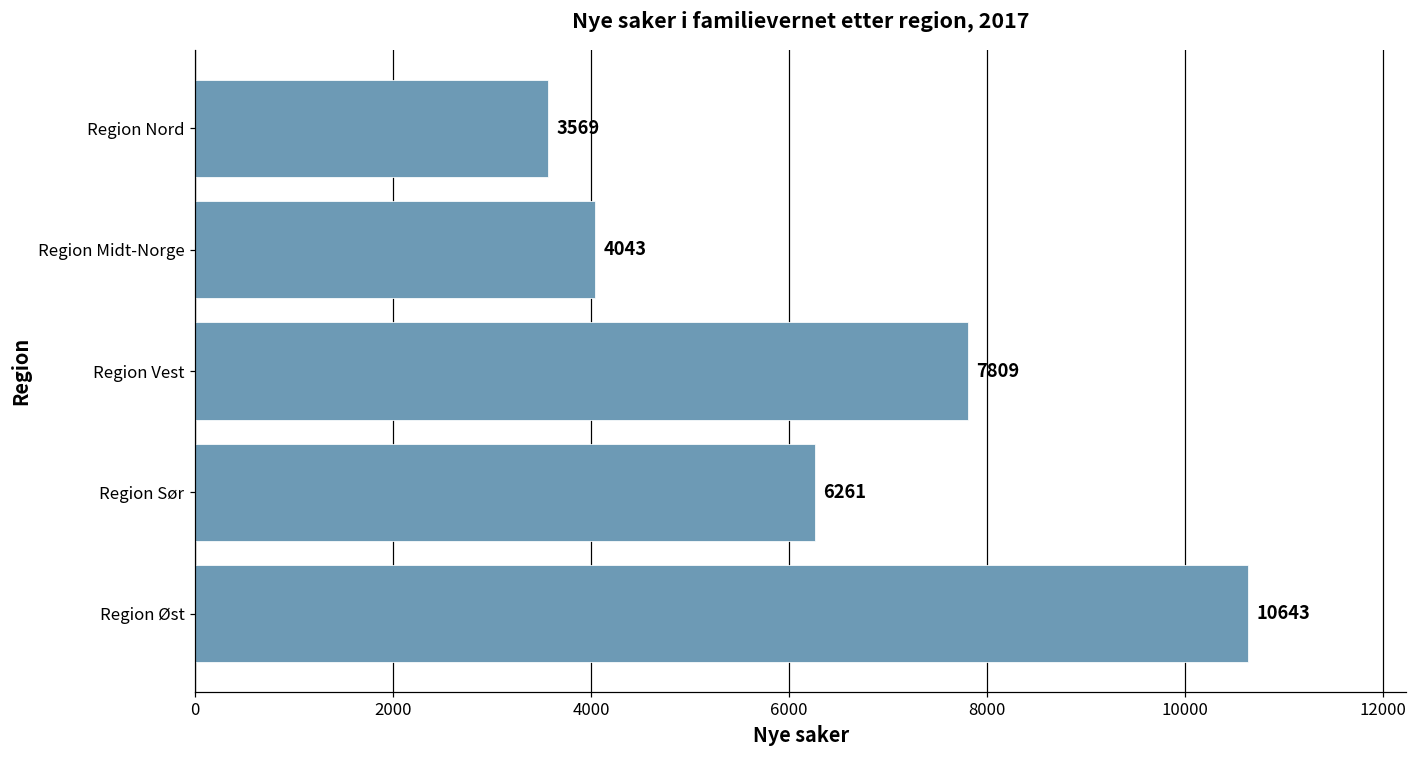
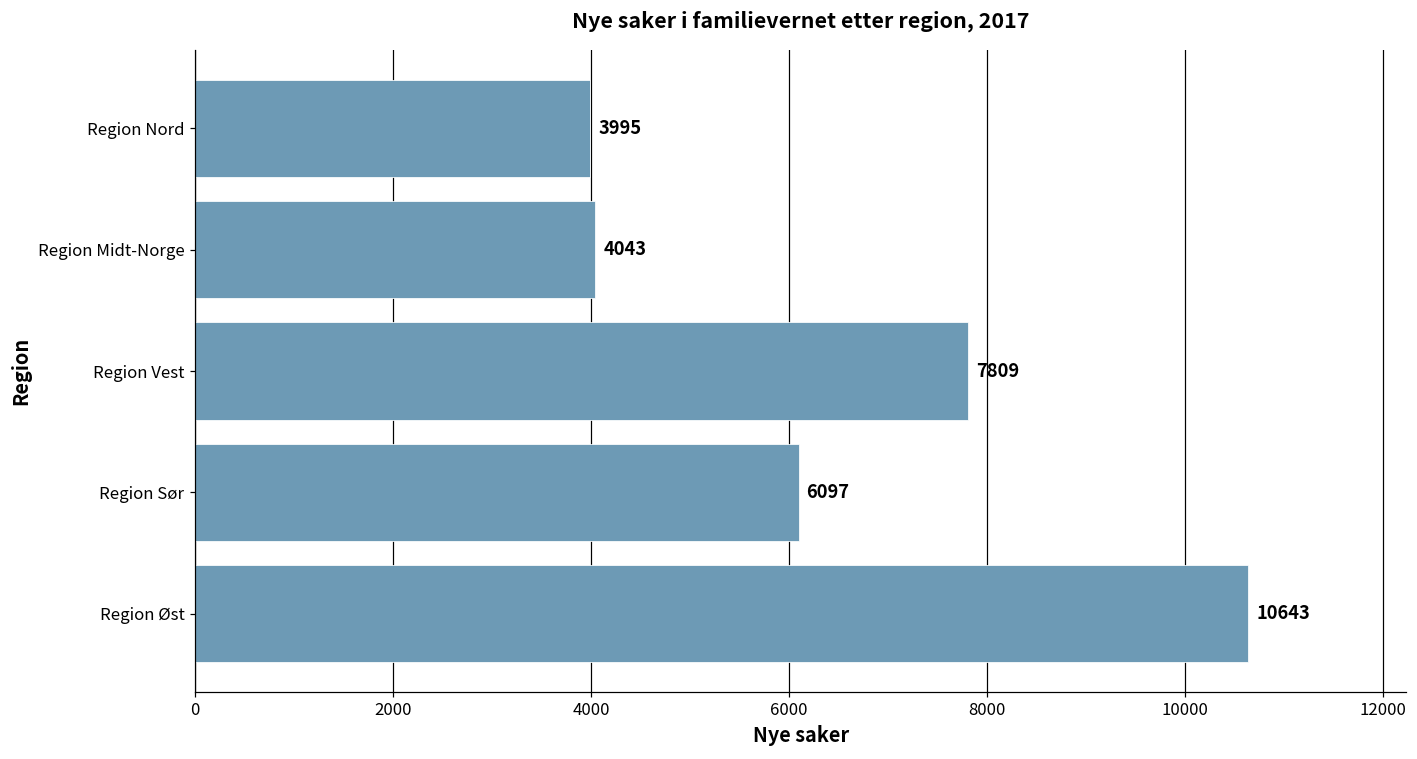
Region Nord: 3569 -> 3995
Region Sør: 6261 -> 6097
